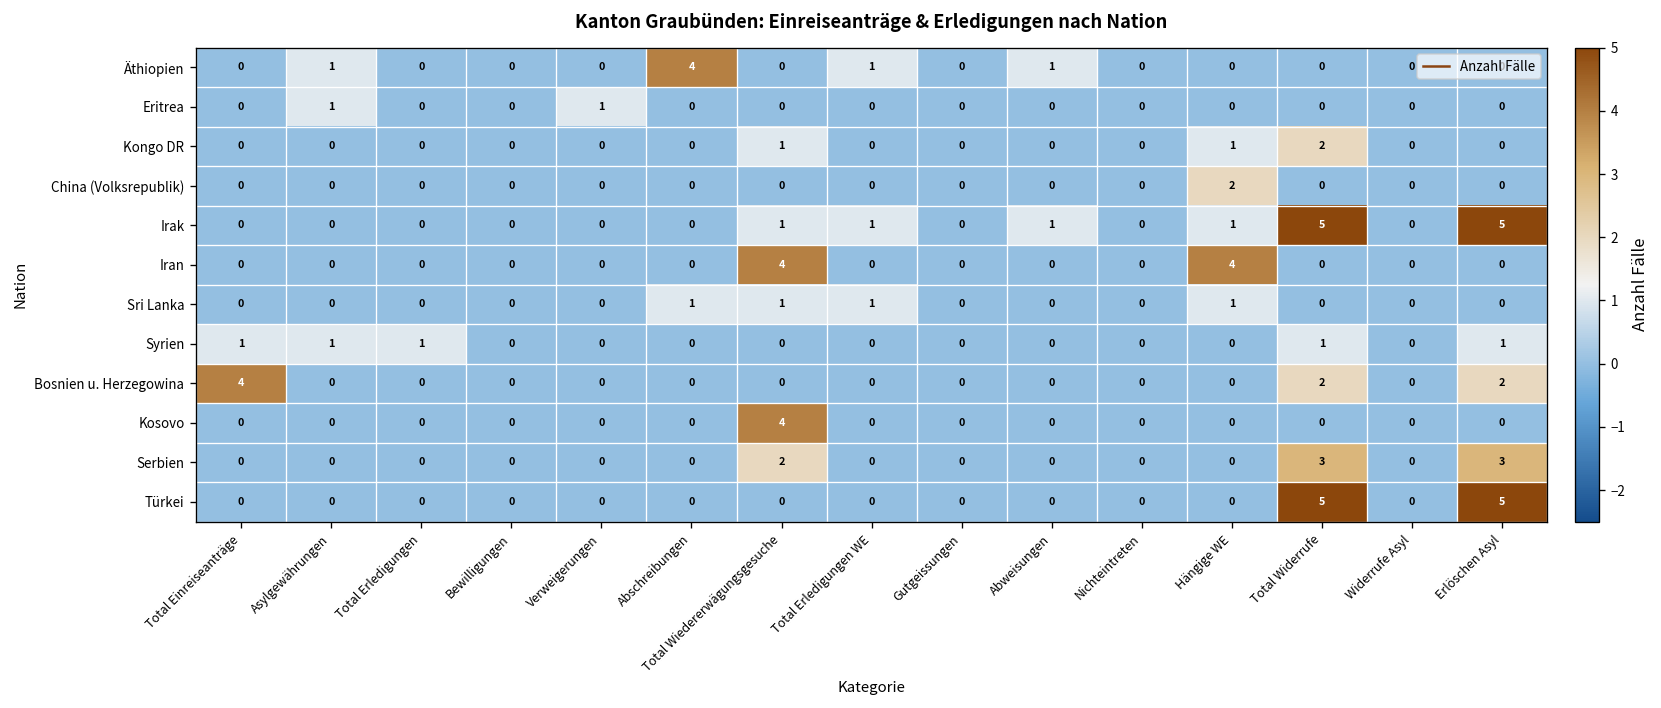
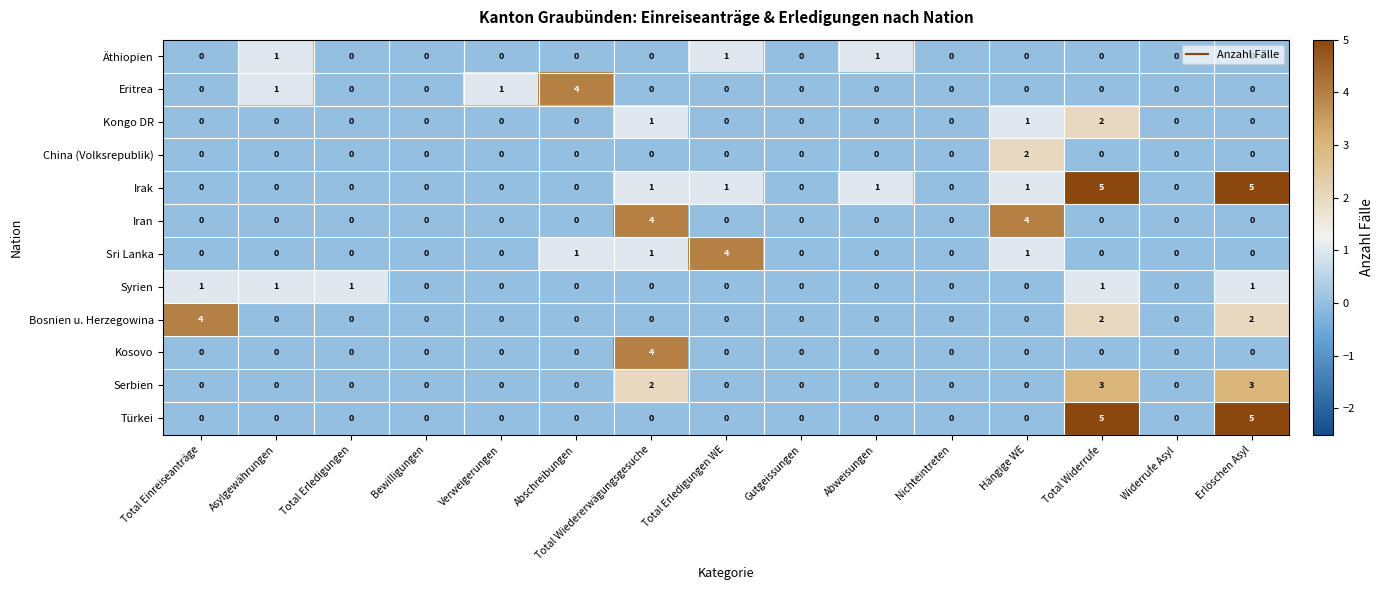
Äthiopien, Abschreibungen: 4 -> 0
Eritrea, Abschreibungen: 0 -> 4
Sri Lanka, Total Erledigungen WE: 1 -> 4
